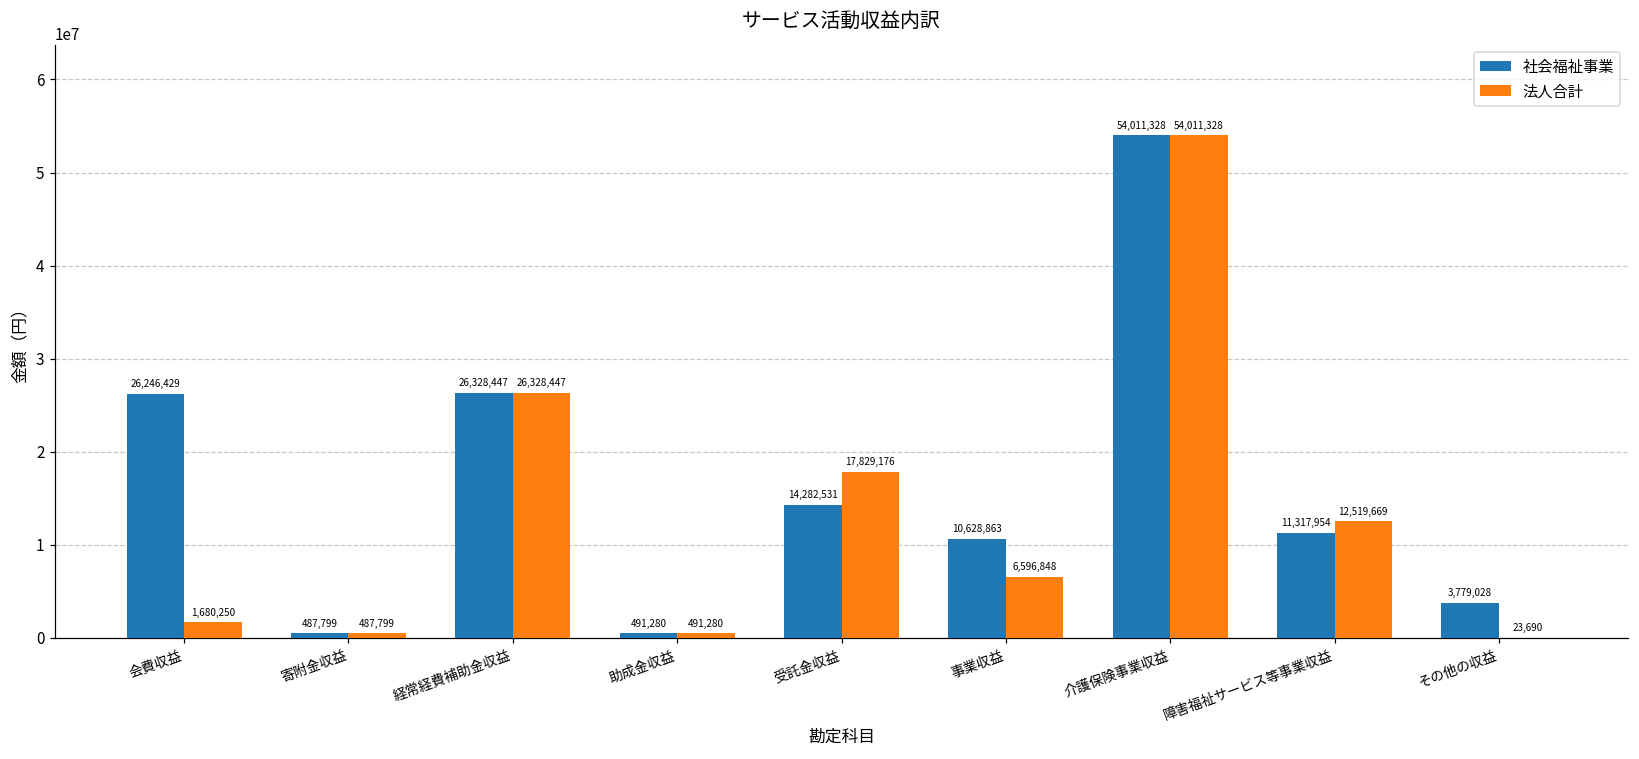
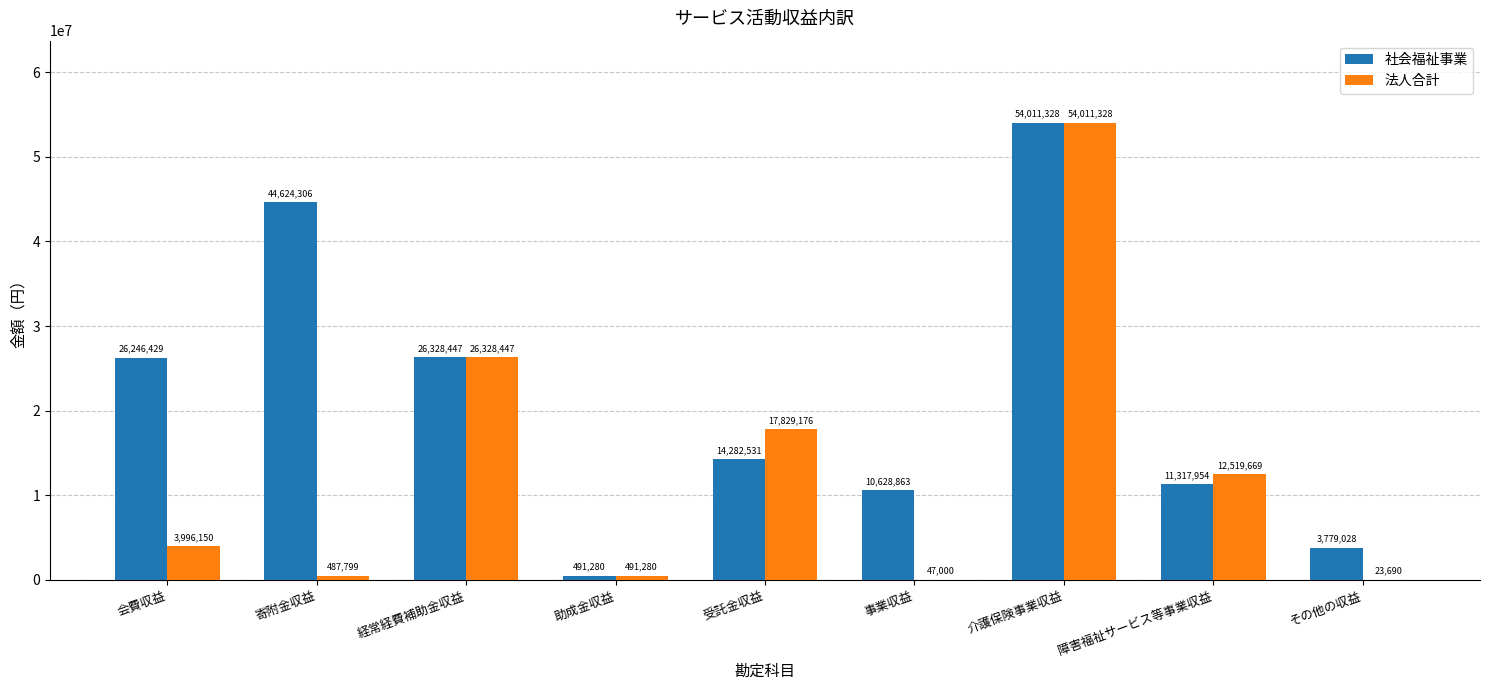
法人合計, 会費収益: 1,680,250 -> 3,996,150
社会福祉事業, 寄附金収益: 487,799 -> 44,624,306
法人合計, 事業収益: 6,596,848 -> 47,000
